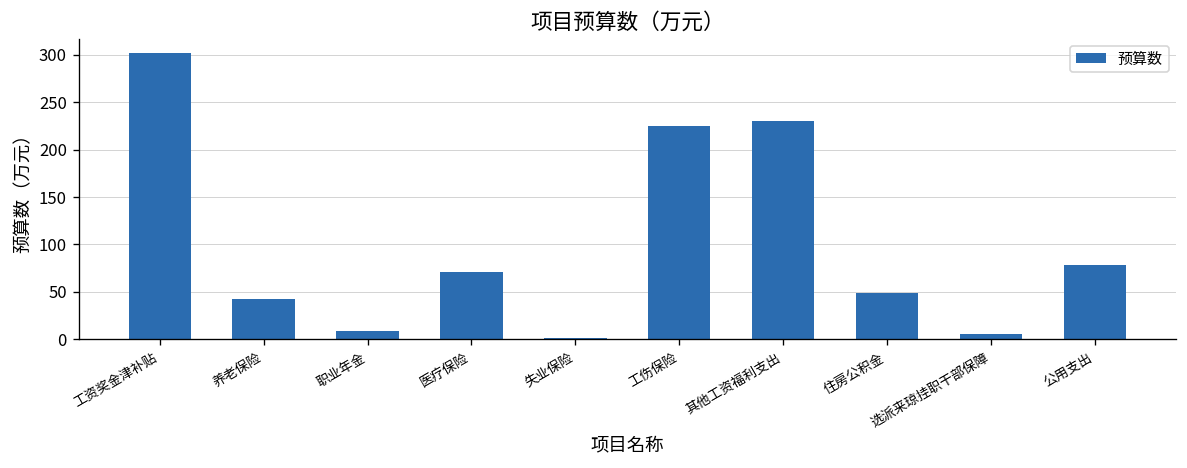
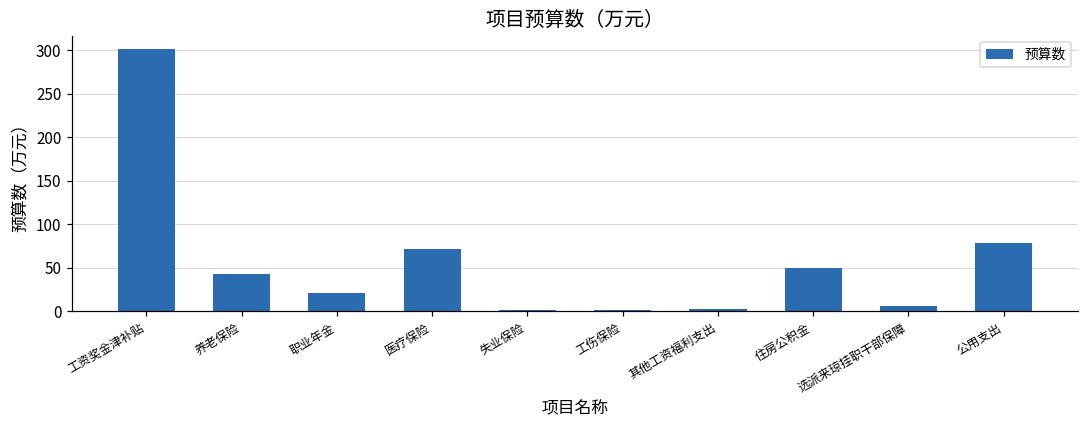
职业年金: 10 -> 20
工伤保险: 220 -> 0
其他工资福利支出: 230 -> 0
